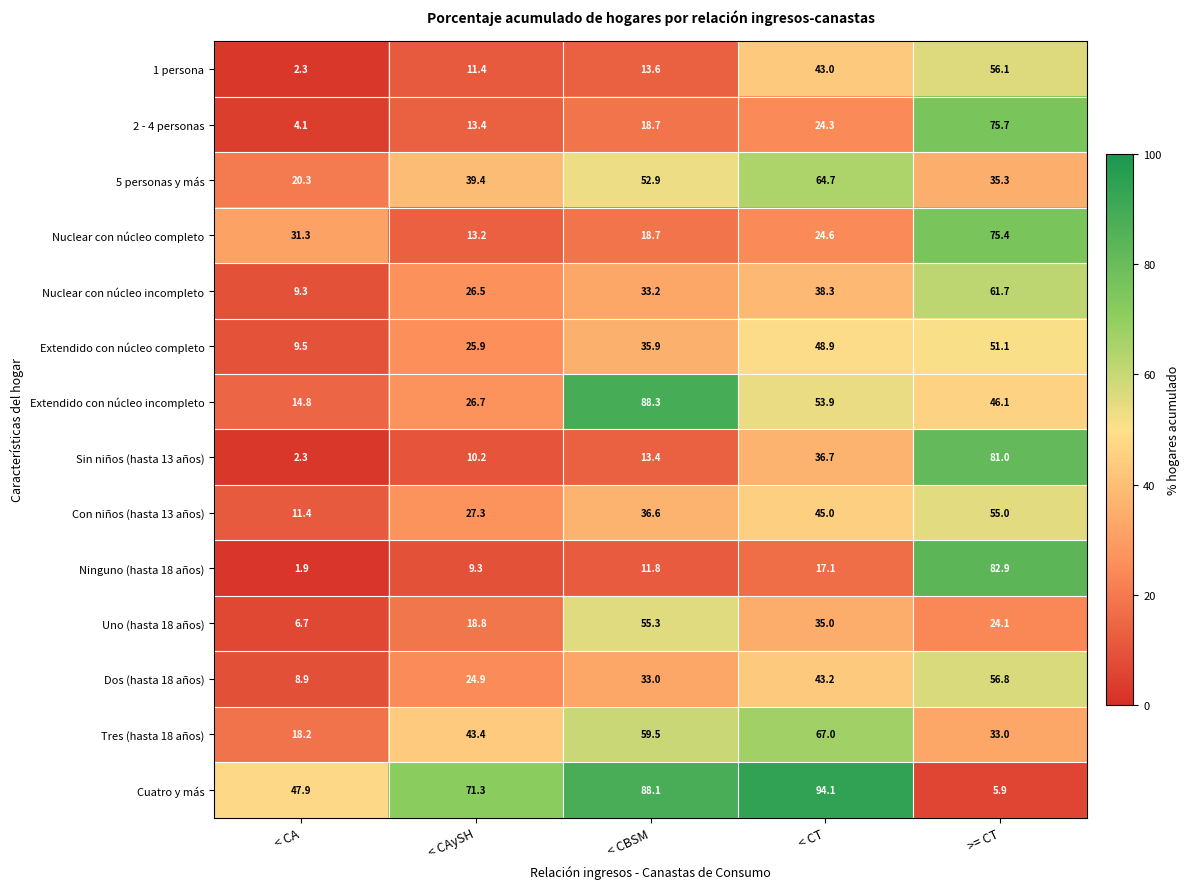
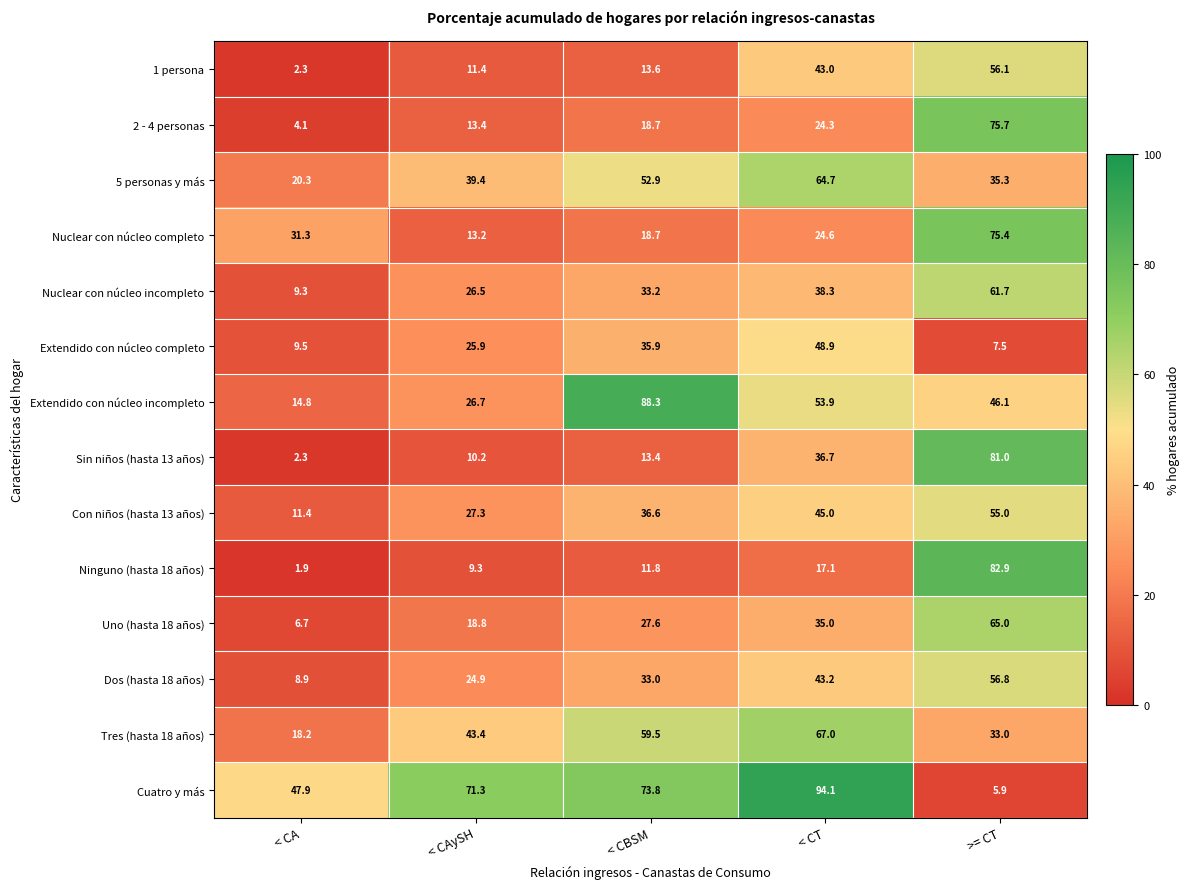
Extendido con núcleo completo, >= CT: 51.1 -> 7.5
Uno (hasta 18 años), < CBSM: 55.3 -> 27.6
Uno (hasta 18 años), >= CT: 24.1 -> 65.0
Cuatro y más, < CBSM: 88.1 -> 73.8
